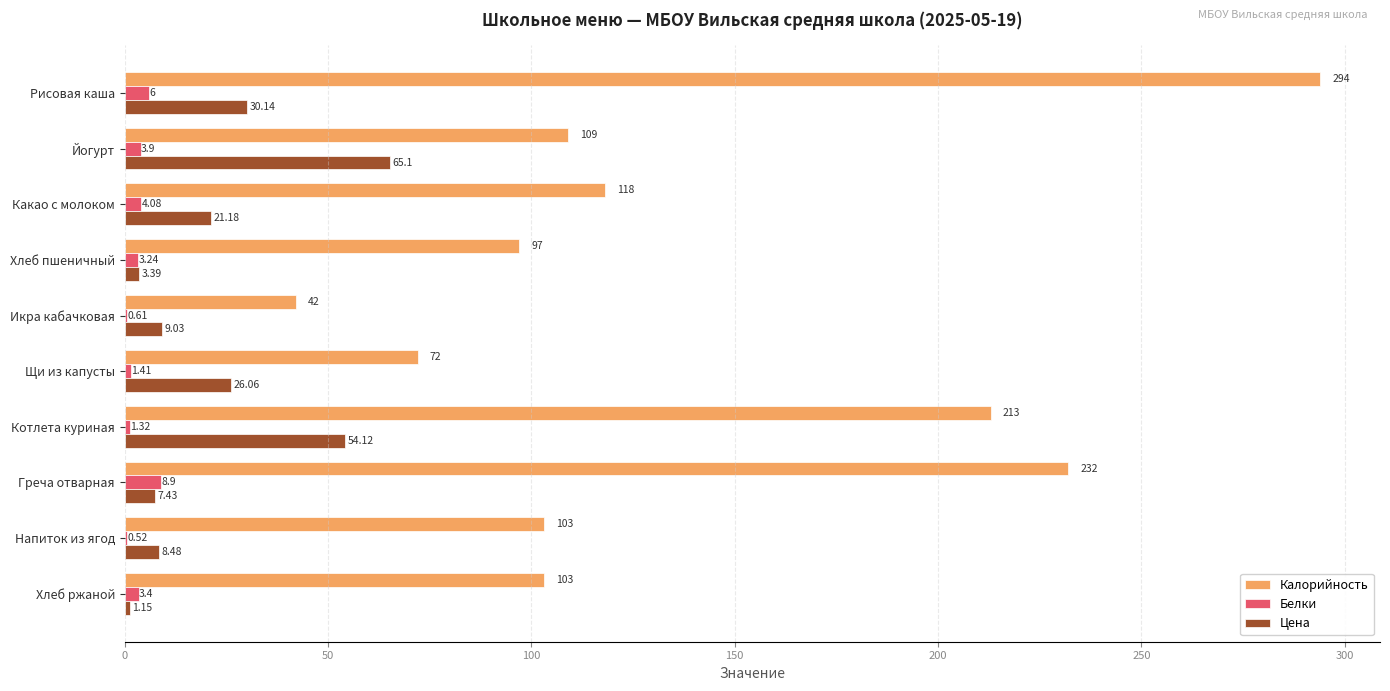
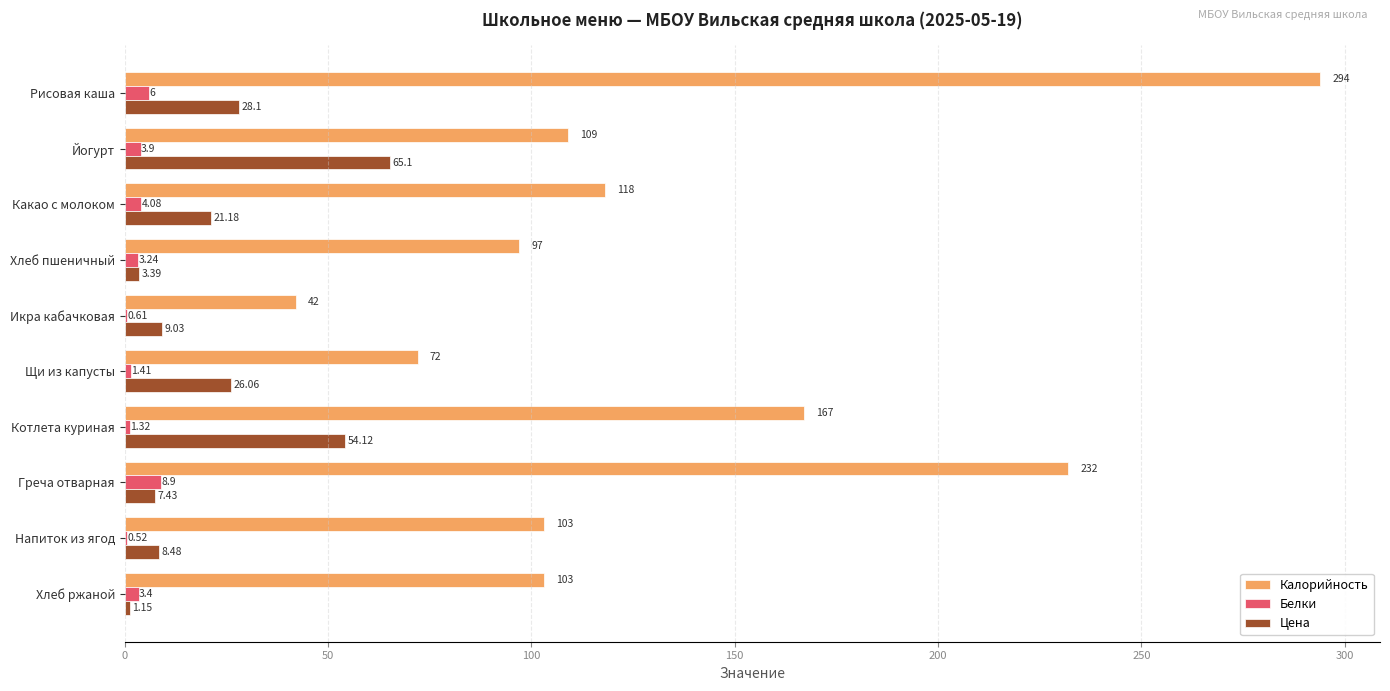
Цена, Рисовая каша: 30.14 -> 28.1
Калорийность, Котлета куриная: 213 -> 167
